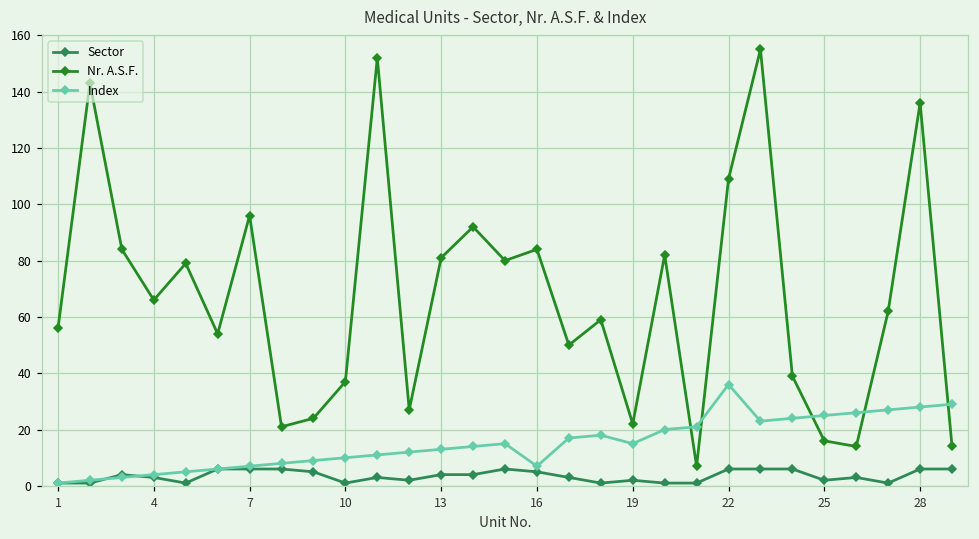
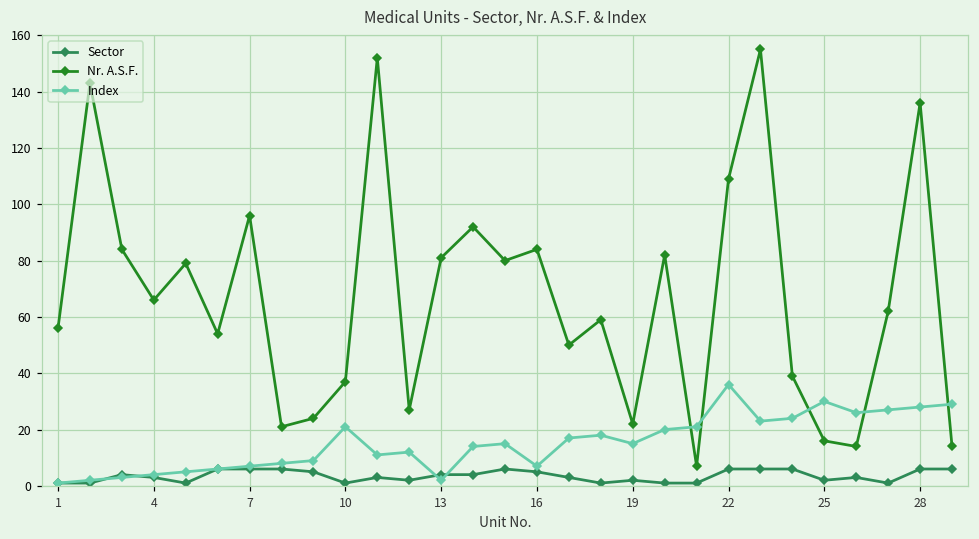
Index, 10: 10 -> 21
Index, 13: 13 -> 2
Index, 25: 25 -> 30
